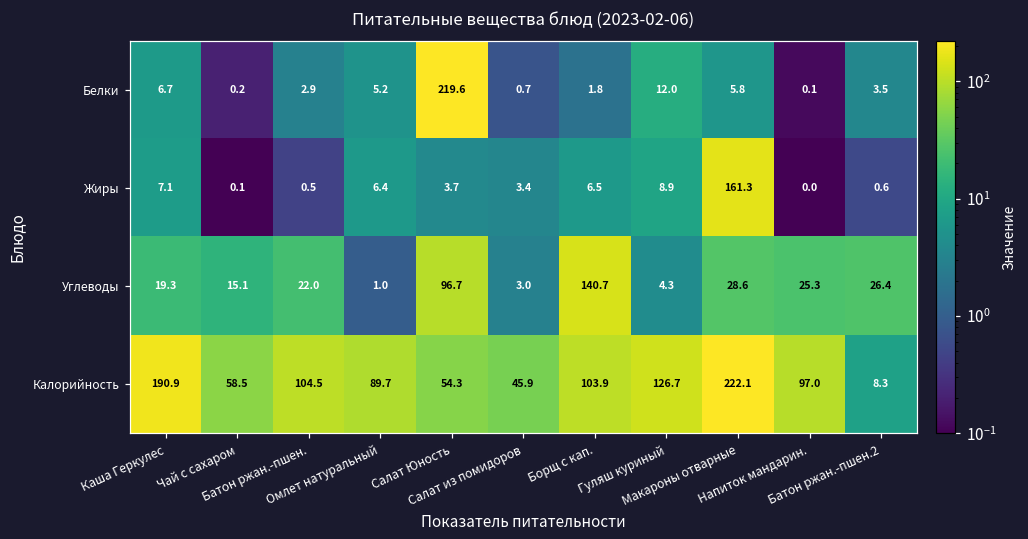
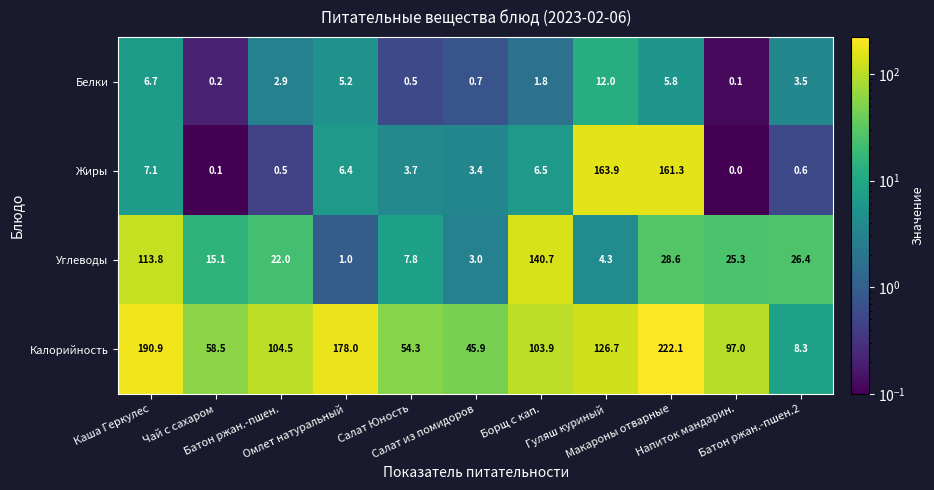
Белки, Салат Юность: 219.6 -> 0.5
Жиры, Гуляш куриный: 8.9 -> 163.9
Углеводы, Каша Геркулес: 19.3 -> 113.8
Углеводы, Салат Юность: 96.7 -> 7.8
Калорийность, Омлет натуральный: 89.7 -> 178.0
